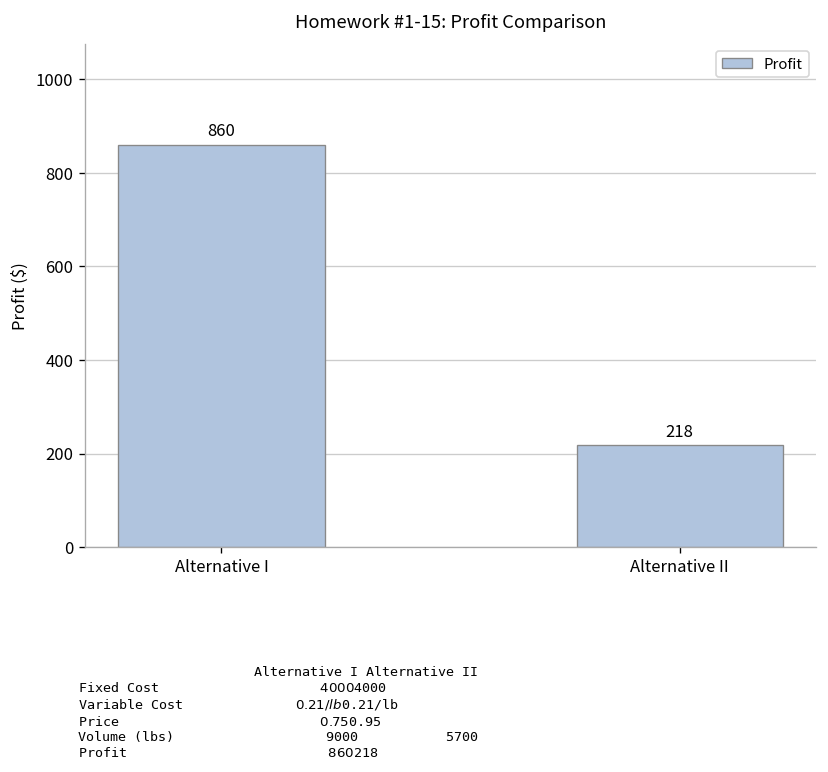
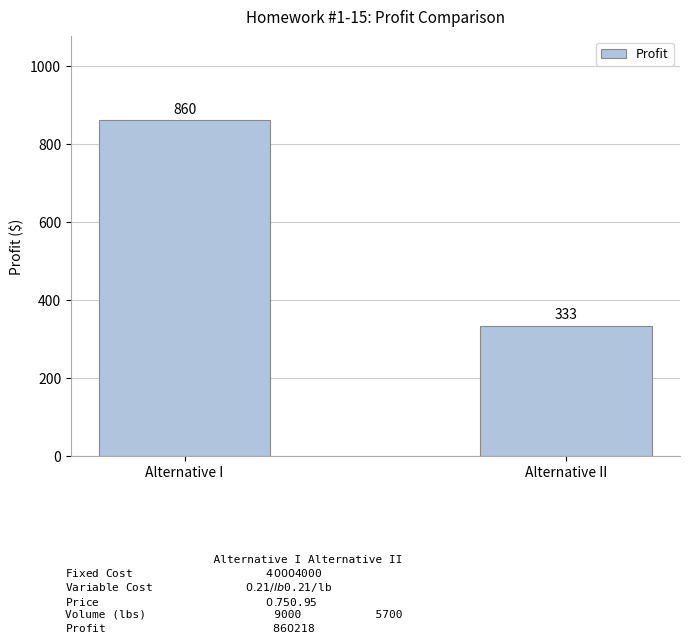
Alternative II: 218 -> 333
